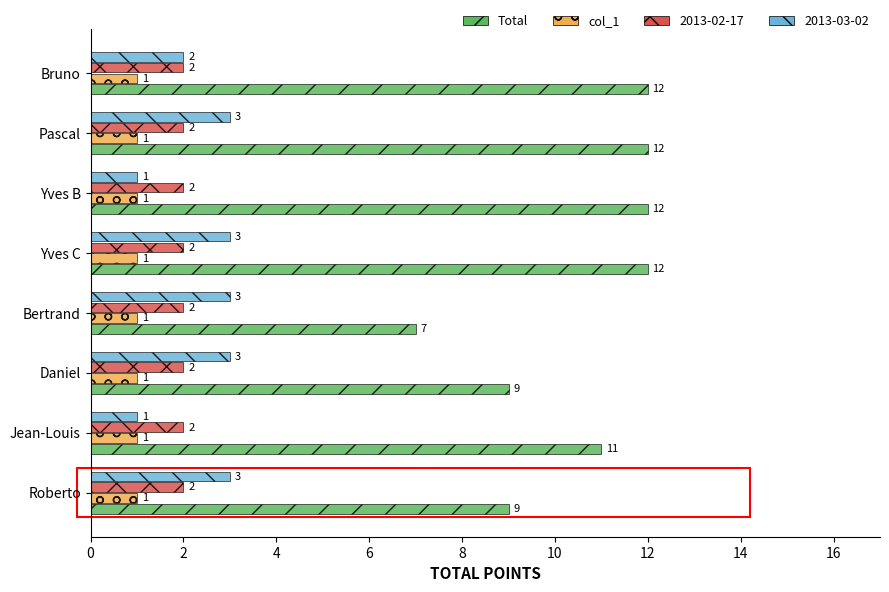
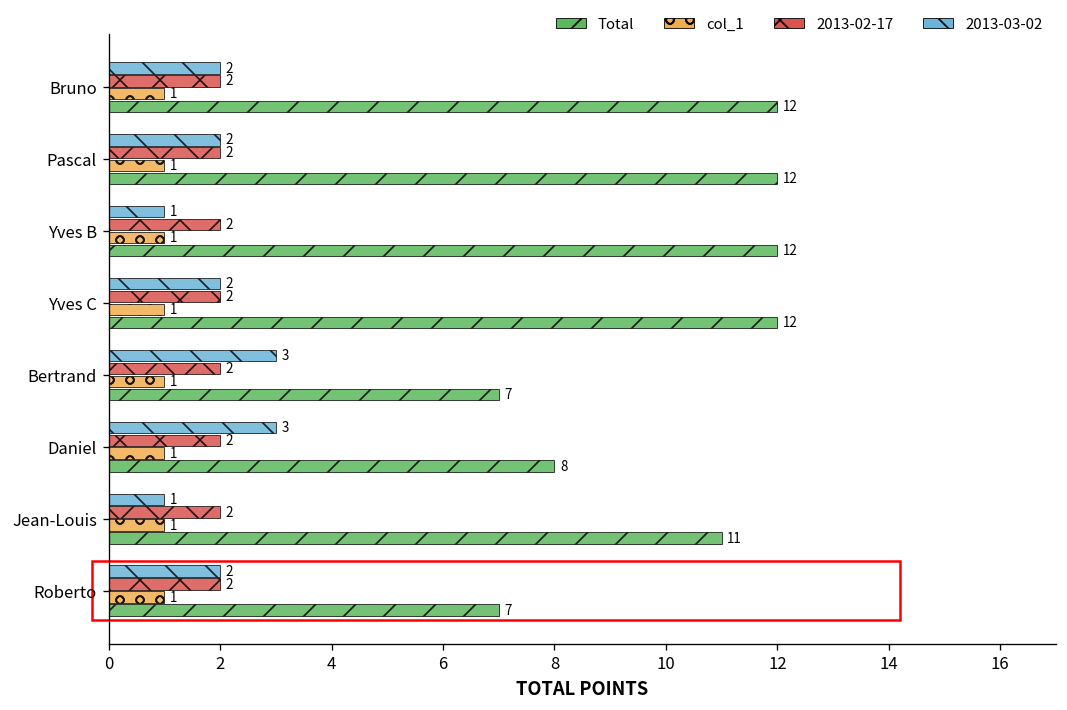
2013-03-02, Pascal: 3 -> 2
2013-03-02, Yves C: 3 -> 2
Total, Daniel: 9 -> 8
2013-03-02, Roberto: 3 -> 2
Total, Roberto: 9 -> 7
